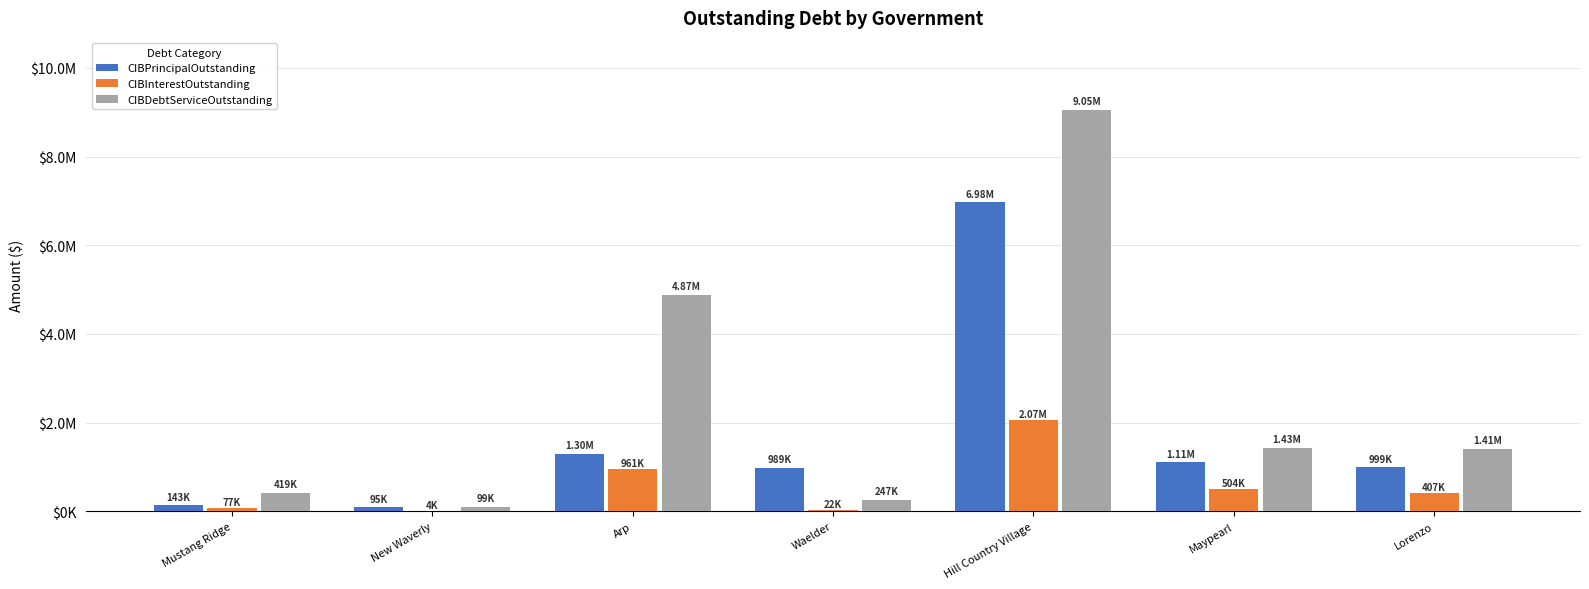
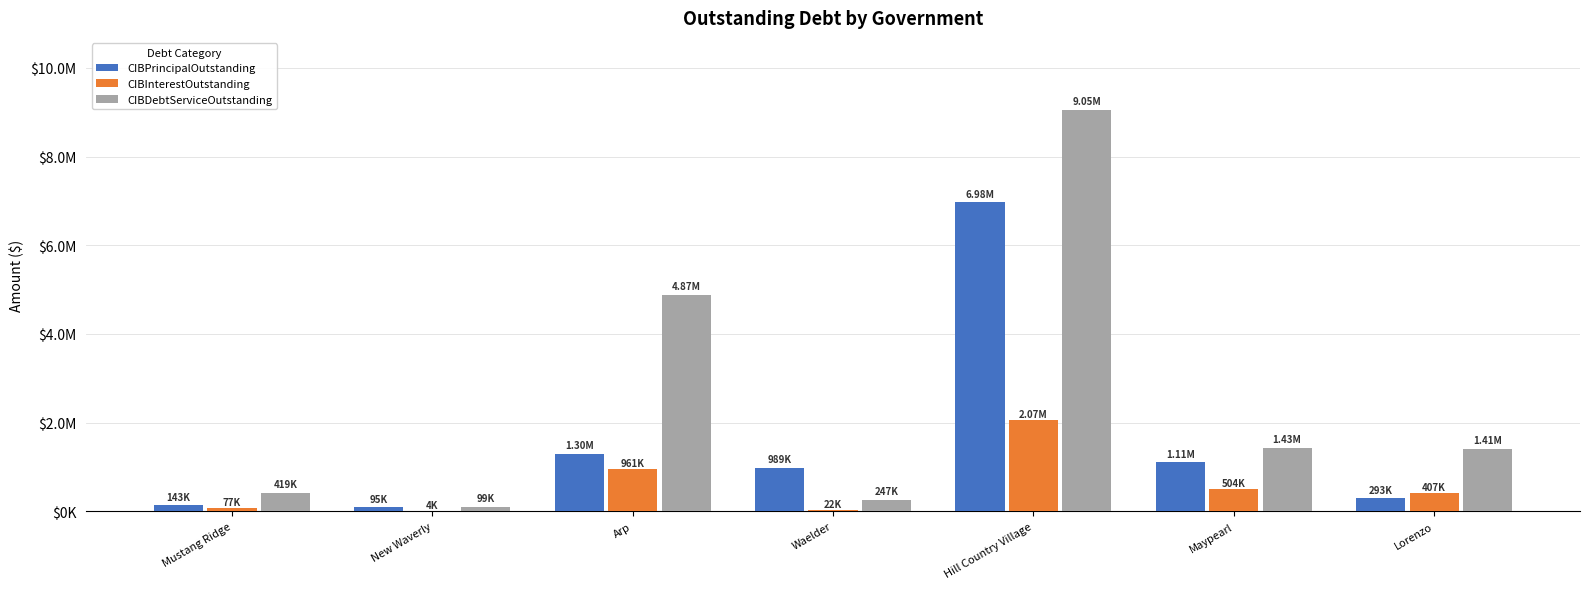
CIBPrincipalOutstanding, Lorenzo: 999K -> 293K
